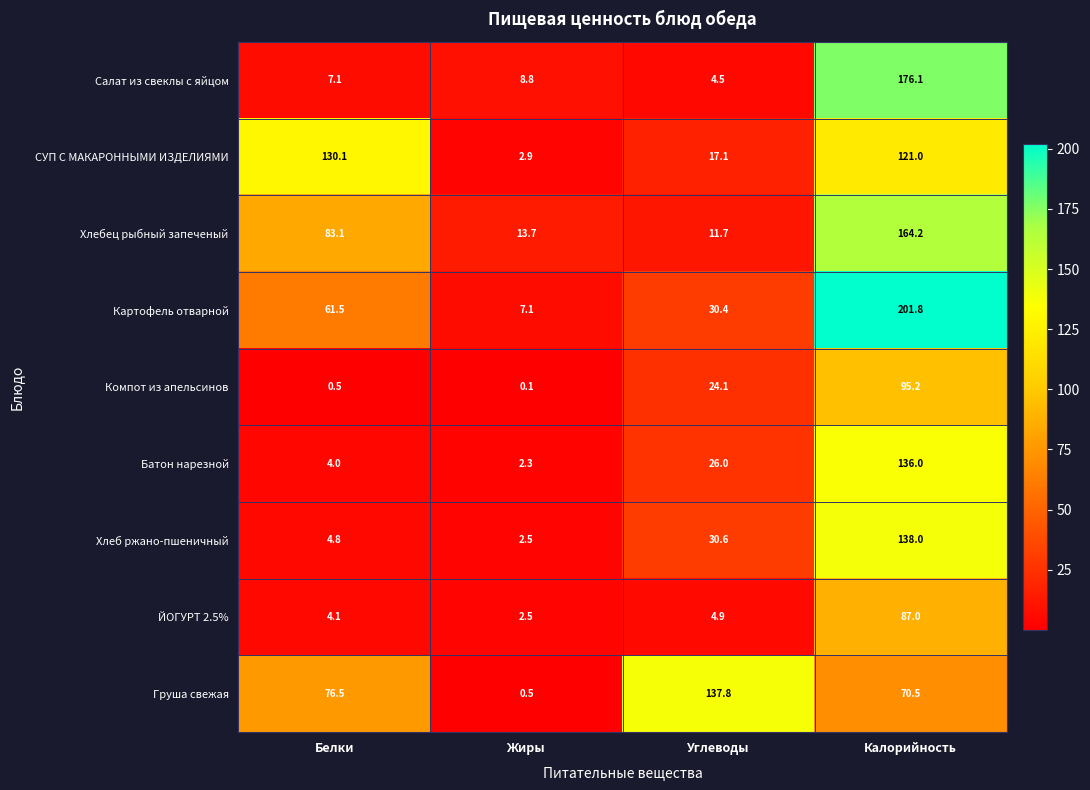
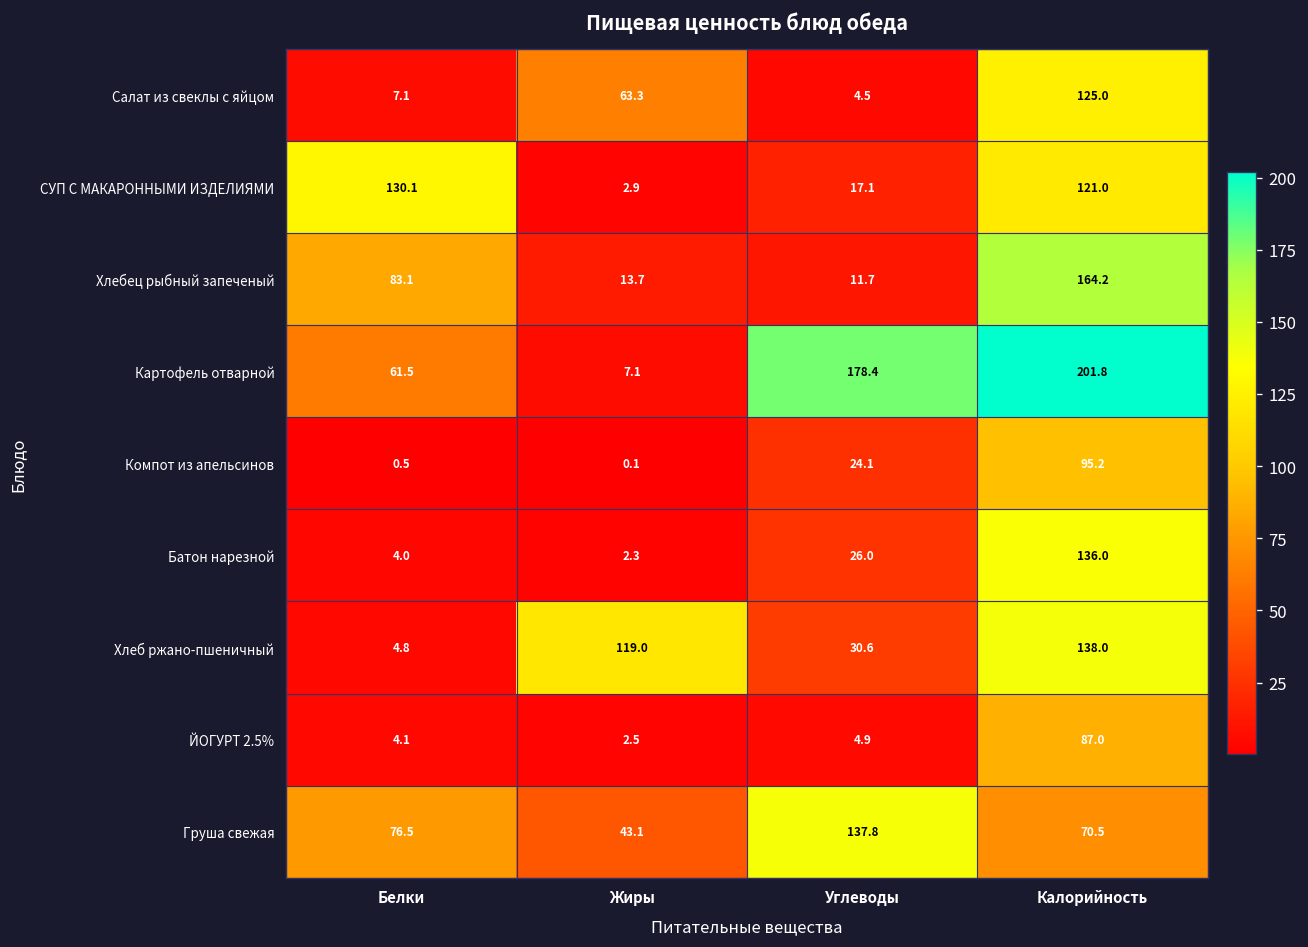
Салат из свеклы с яйцом, Жиры: 8.8 -> 63.3
Салат из свеклы с яйцом, Калорийность: 176.1 -> 125.0
Картофель отварной, Углеводы: 30.4 -> 178.4
Хлеб ржано-пшеничный, Жиры: 2.5 -> 119.0
Груша свежая, Жиры: 0.5 -> 43.1
